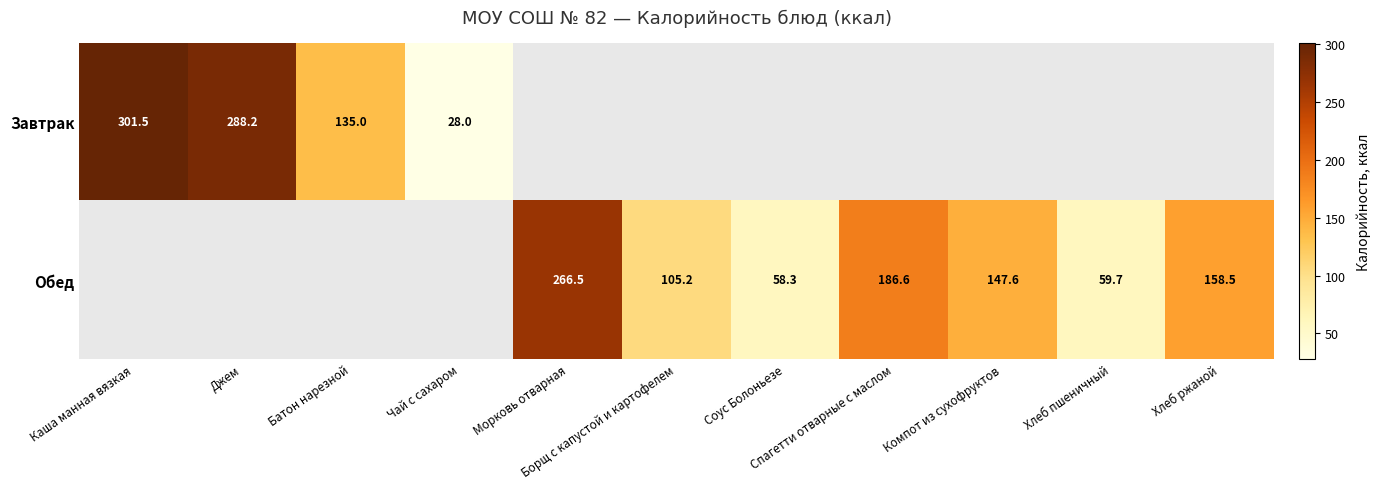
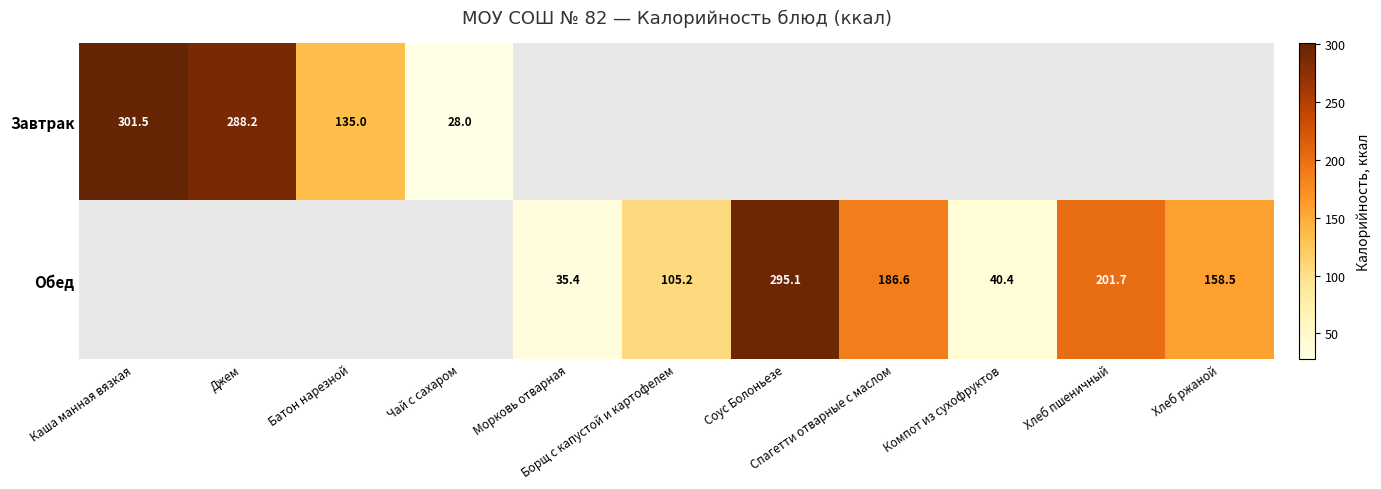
Обед, Морковь отварная: 266.5 -> 35.4
Обед, Соус Болоньезе: 58.3 -> 295.1
Обед, Компот из сухофруктов: 147.6 -> 40.4
Обед, Хлеб пшеничный: 59.7 -> 201.7
